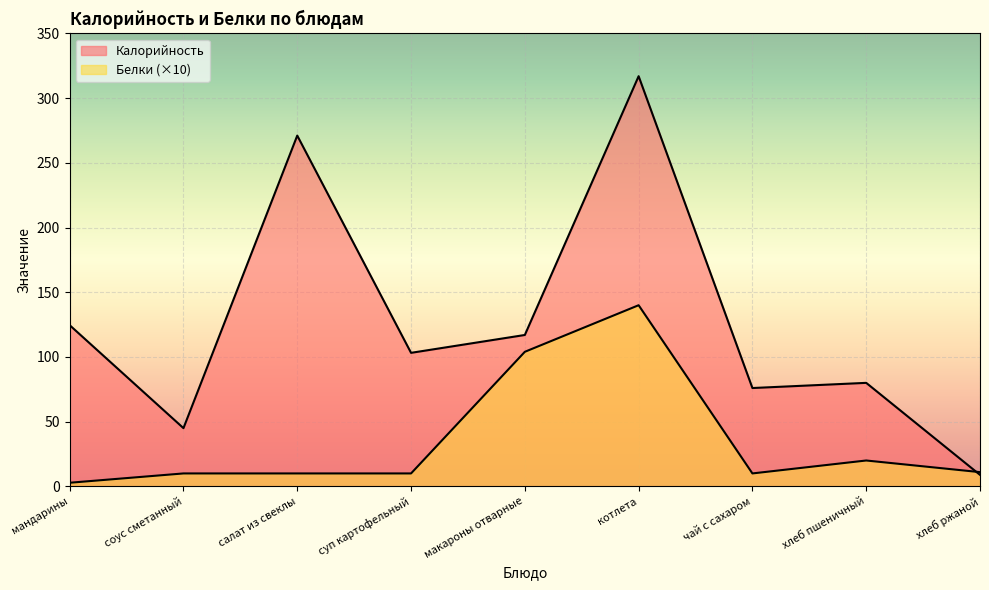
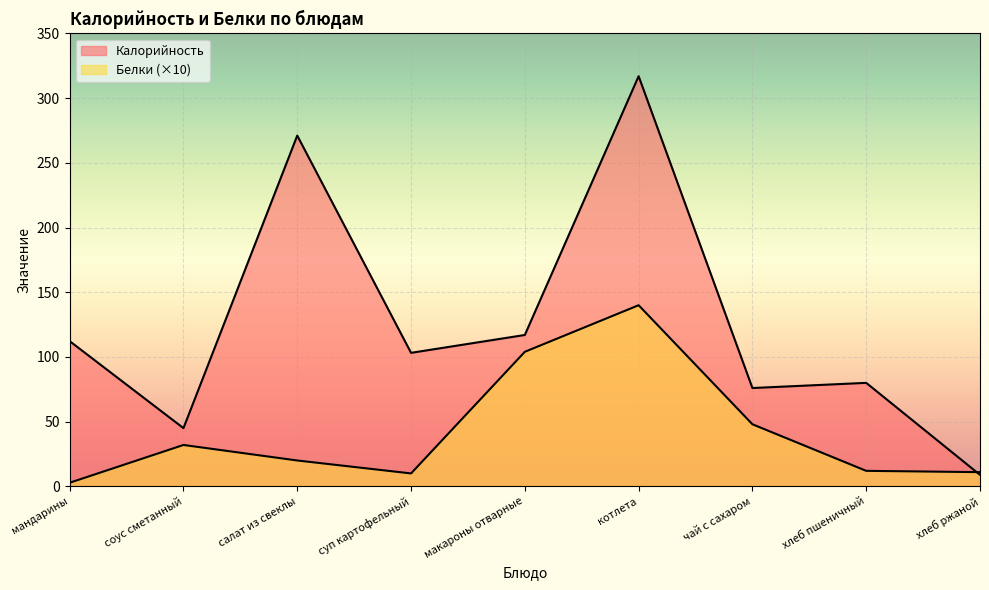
Калорийность, мандарины: 125 -> 112
Белки (×10), соус сметанный: 10 -> 32
Белки (×10), салат из свеклы: 10 -> 20
Белки (×10), чай с сахаром: 10 -> 48
Белки (×10), хлеб пшеничный: 20 -> 12
